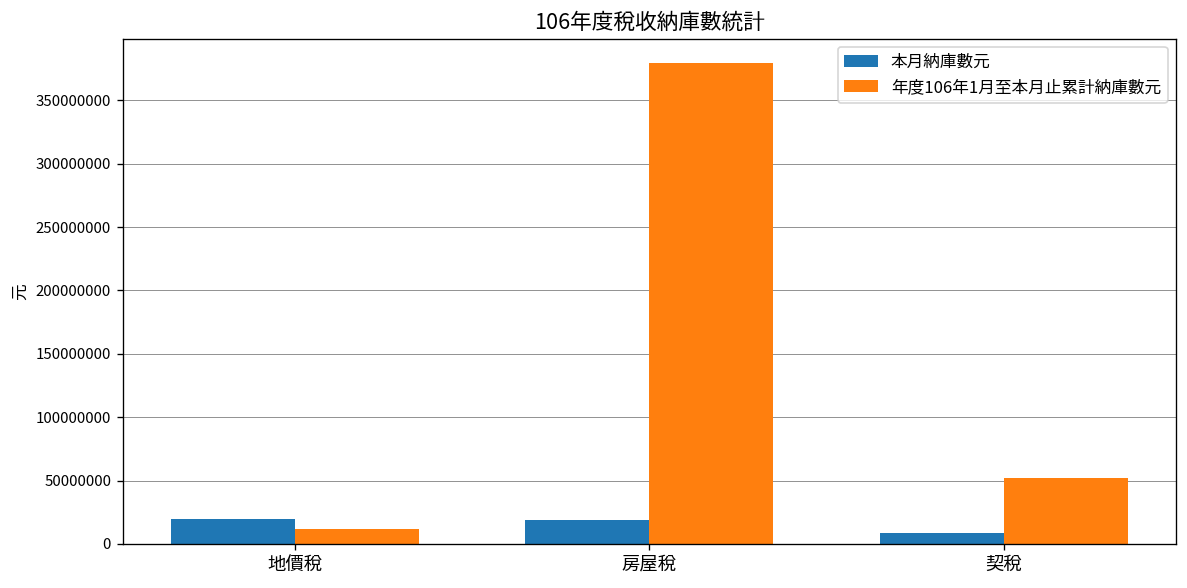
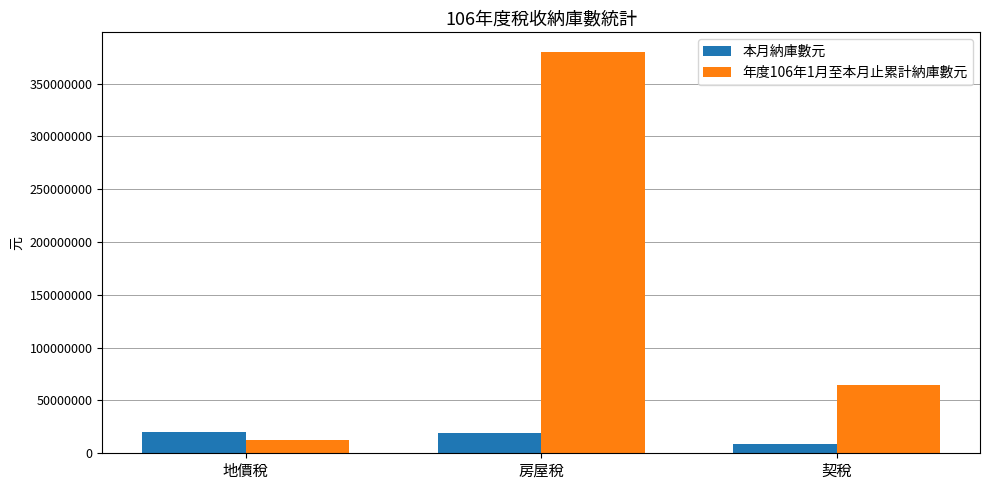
年度106年1月至本月止累計納庫數元, 契稅: 52000000 -> 64000000
